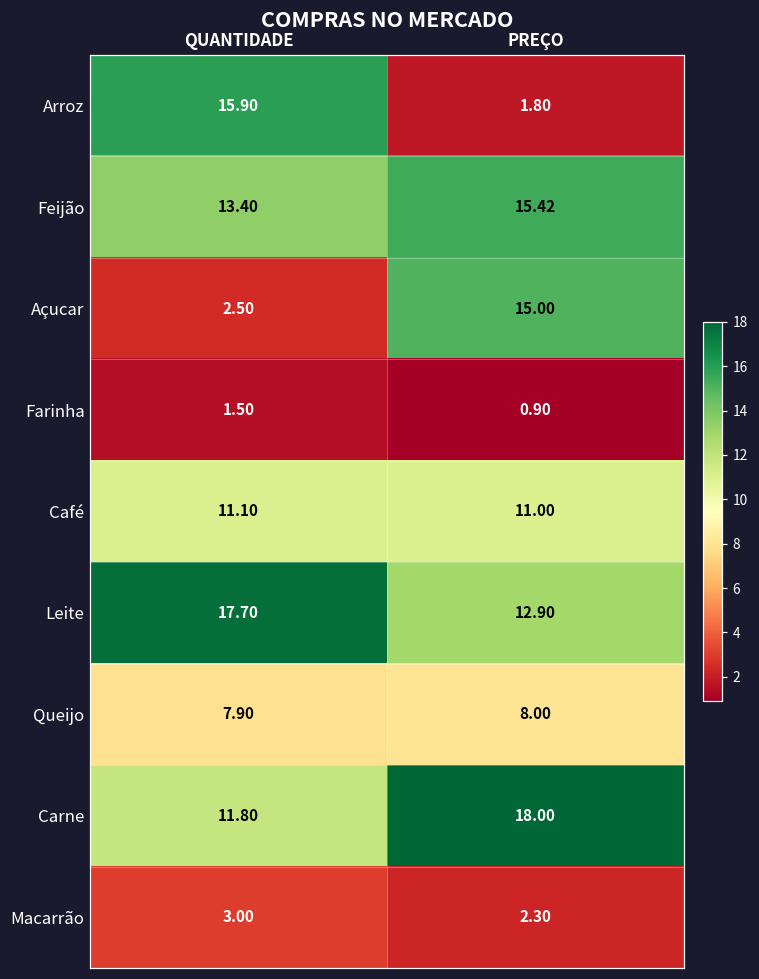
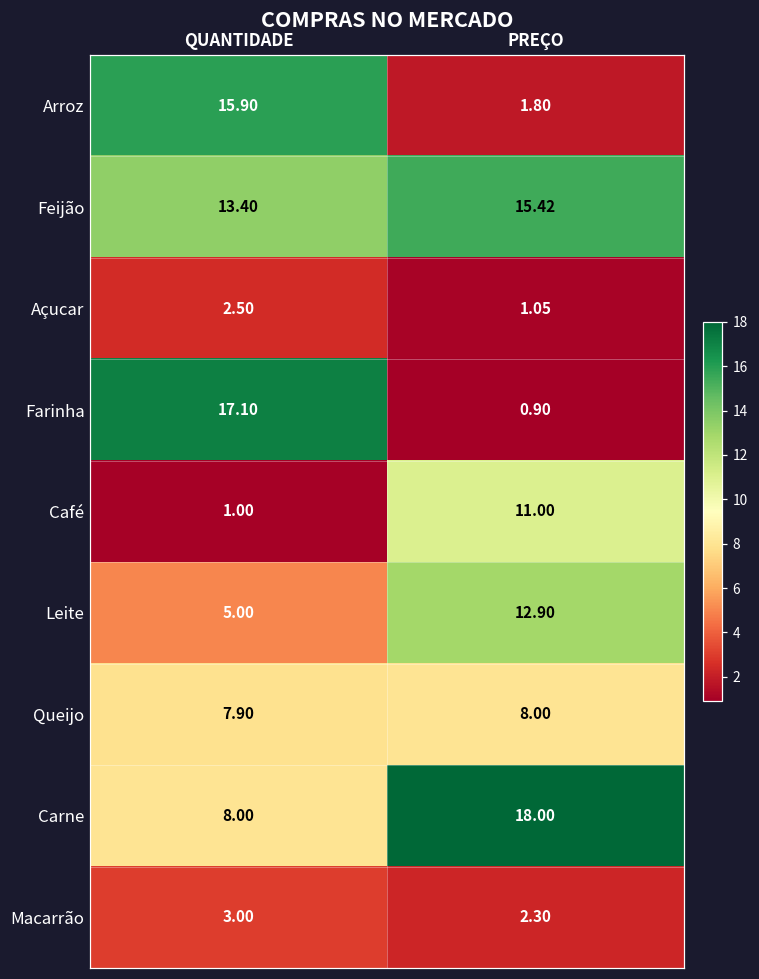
Açucar, PREÇO: 15.00 -> 1.05
Farinha, QUANTIDADE: 1.50 -> 17.10
Café, QUANTIDADE: 11.10 -> 1.00
Leite, QUANTIDADE: 17.70 -> 5.00
Carne, QUANTIDADE: 11.80 -> 8.00
